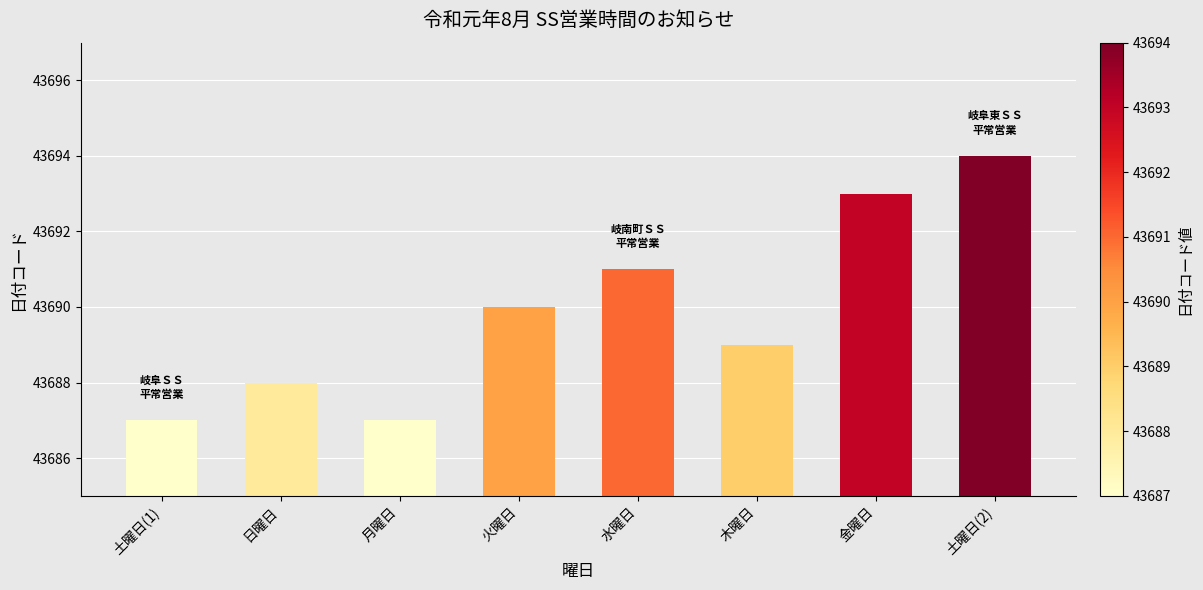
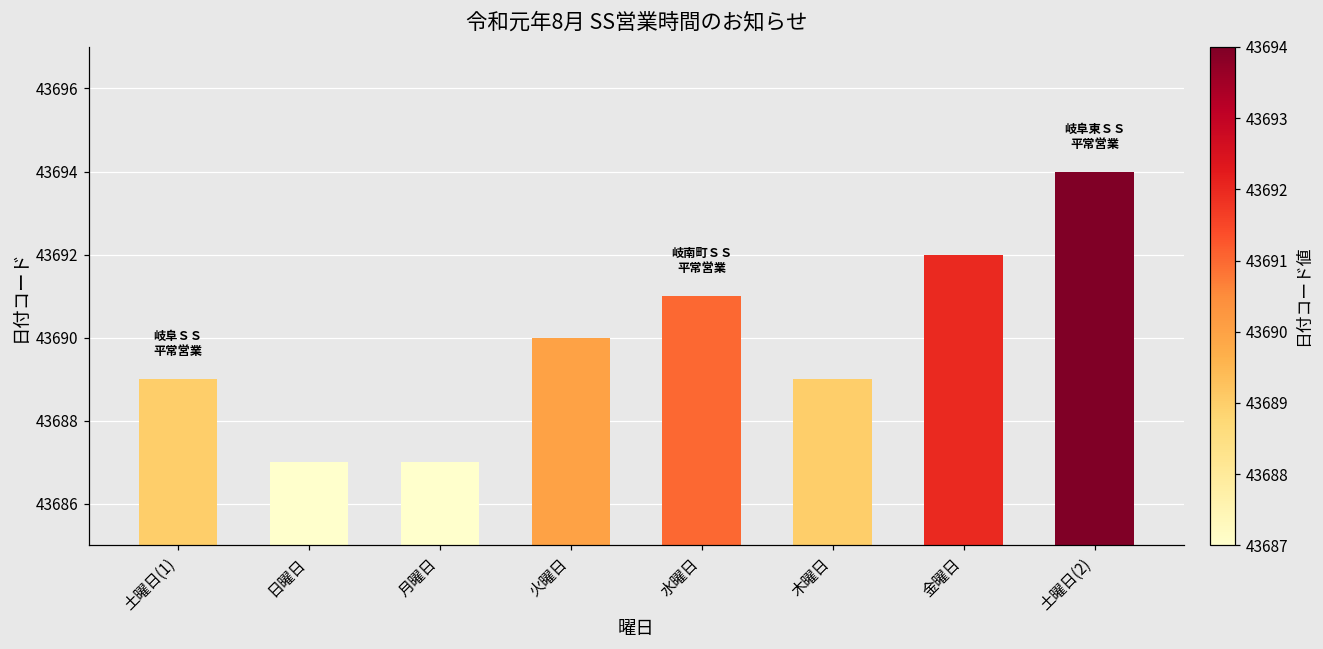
土曜日(1): 43687 -> 43689
日曜日: 43688 -> 43687
金曜日: 43693 -> 43692
